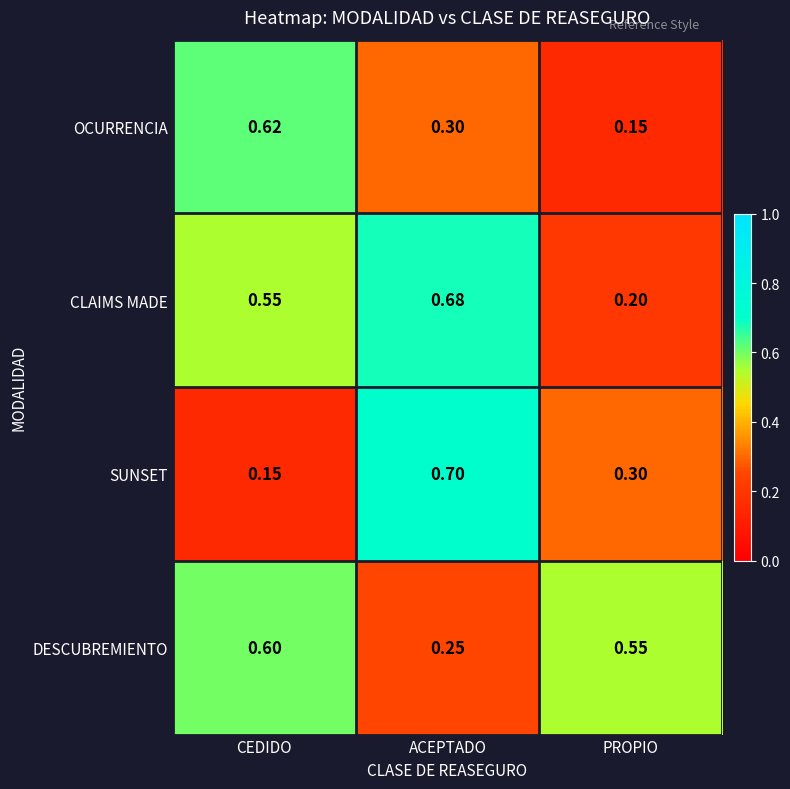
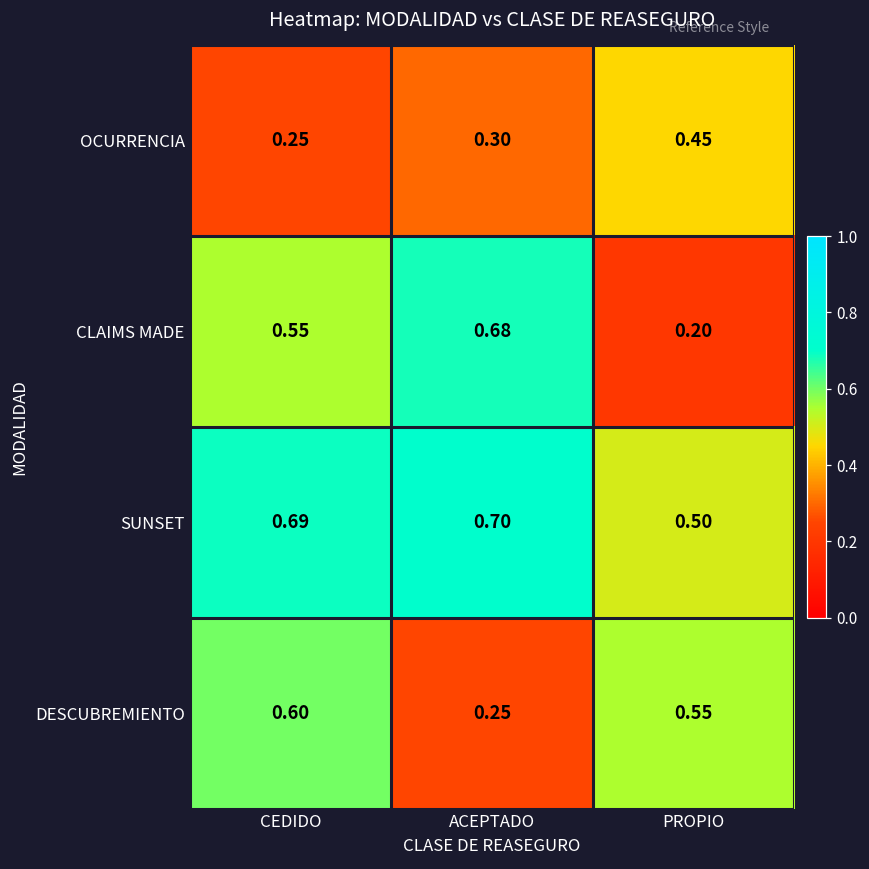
OCURRENCIA, CEDIDO: 0.62 -> 0.25
OCURRENCIA, PROPIO: 0.15 -> 0.45
SUNSET, CEDIDO: 0.15 -> 0.69
SUNSET, PROPIO: 0.30 -> 0.50
